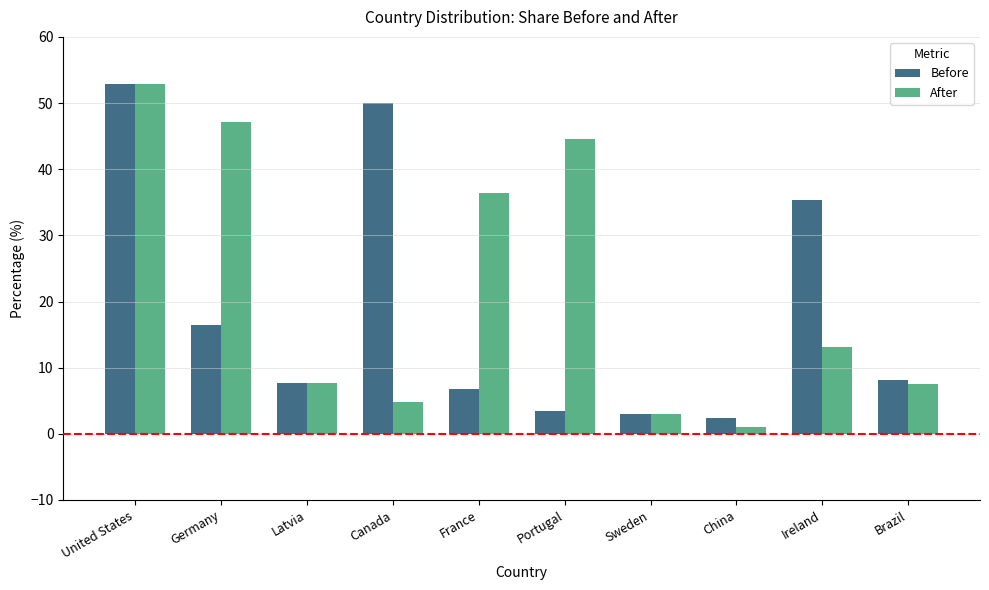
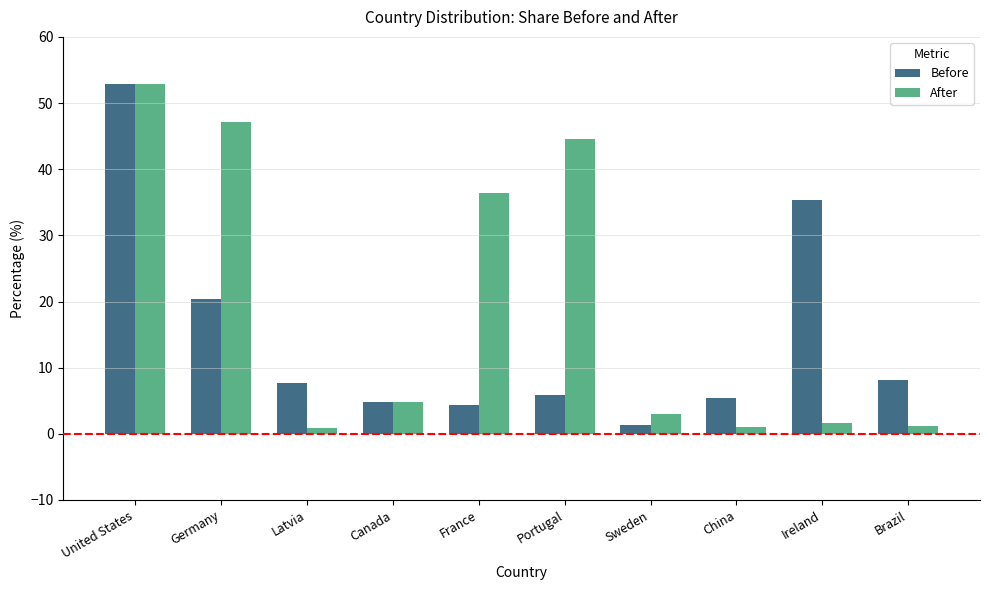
Before, Germany: 16 -> 20
After, Latvia: 8 -> 1
Before, Canada: 50 -> 5
Before, France: 7 -> 4
Before, Portugal: 3 -> 6
Before, Sweden: 3 -> 1
Before, China: 2 -> 5
After, Ireland: 13 -> 2
After, Brazil: 8 -> 1
